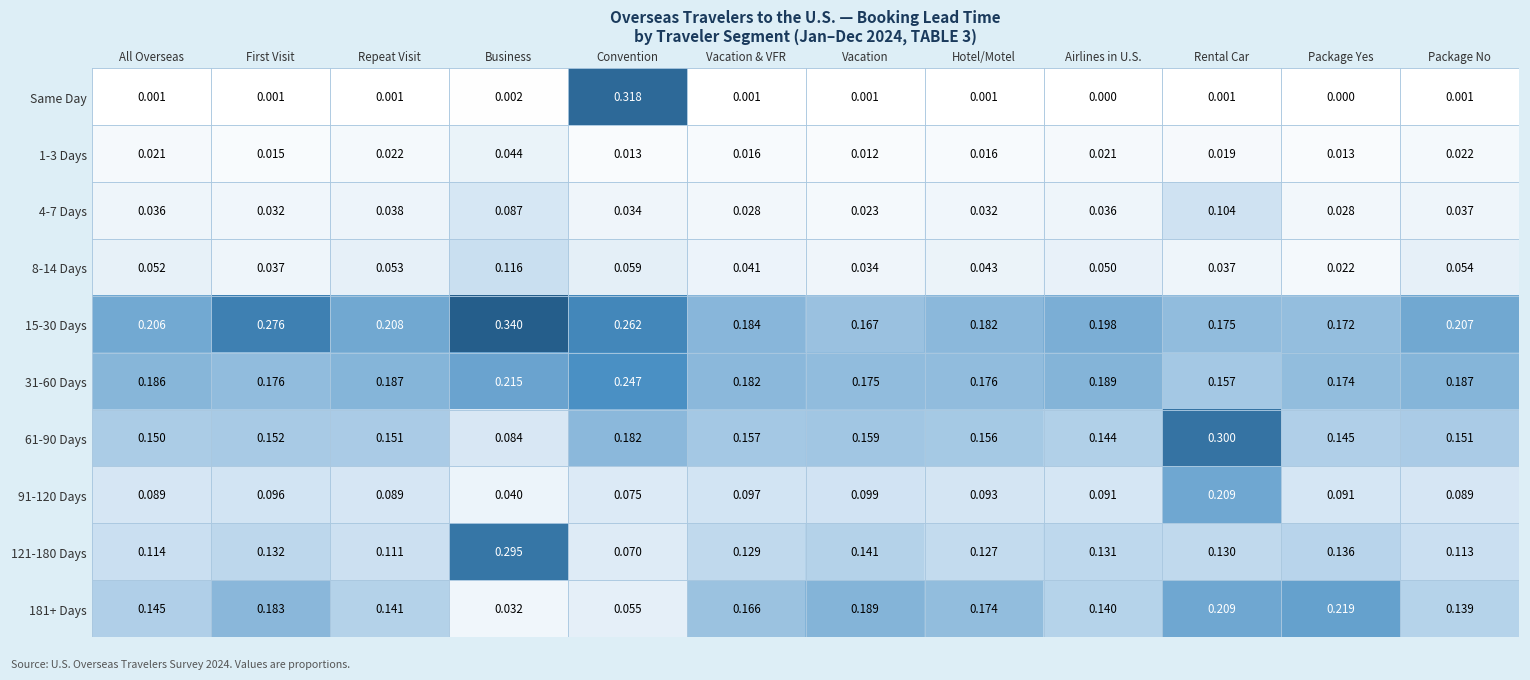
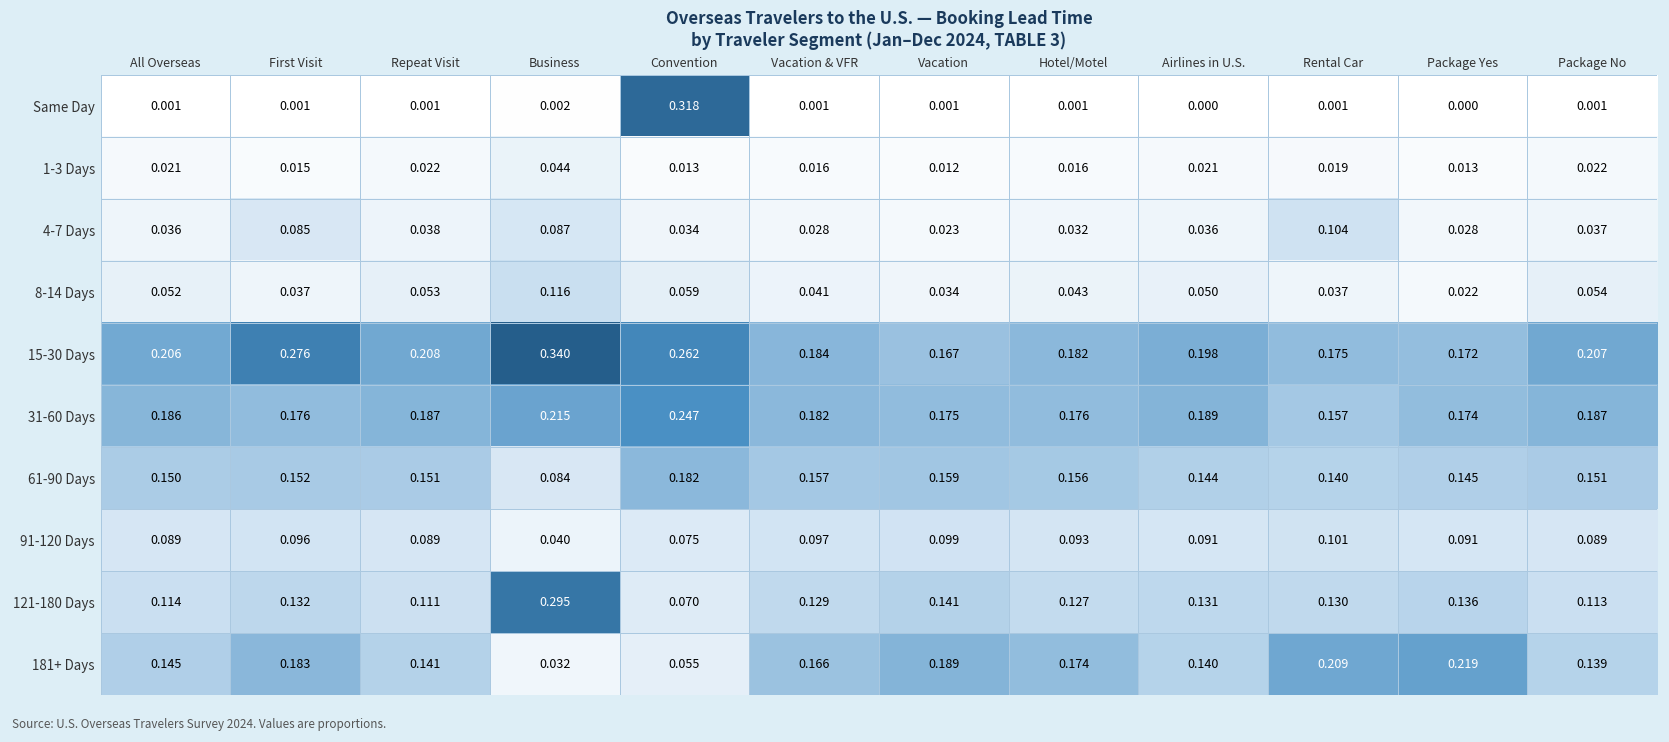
4-7 Days, First Visit: 0.032 -> 0.085
61-90 Days, Rental Car: 0.300 -> 0.140
91-120 Days, Rental Car: 0.209 -> 0.101
